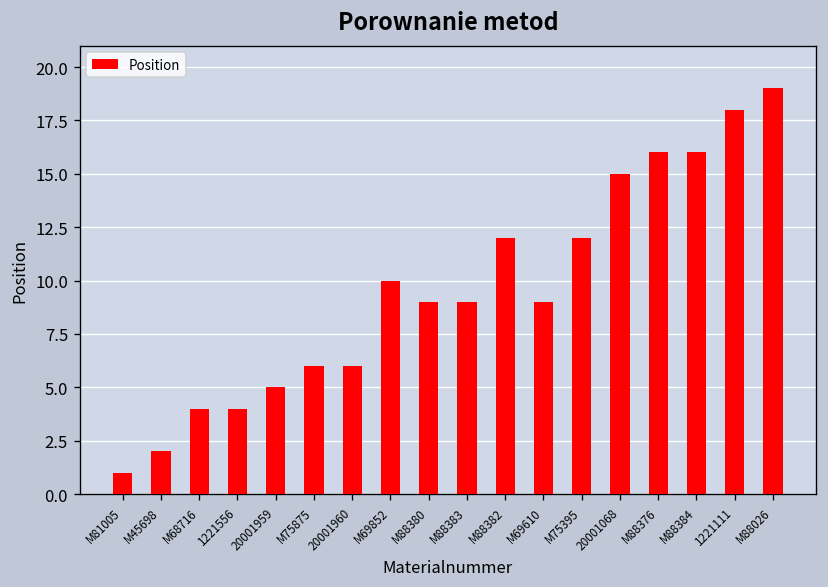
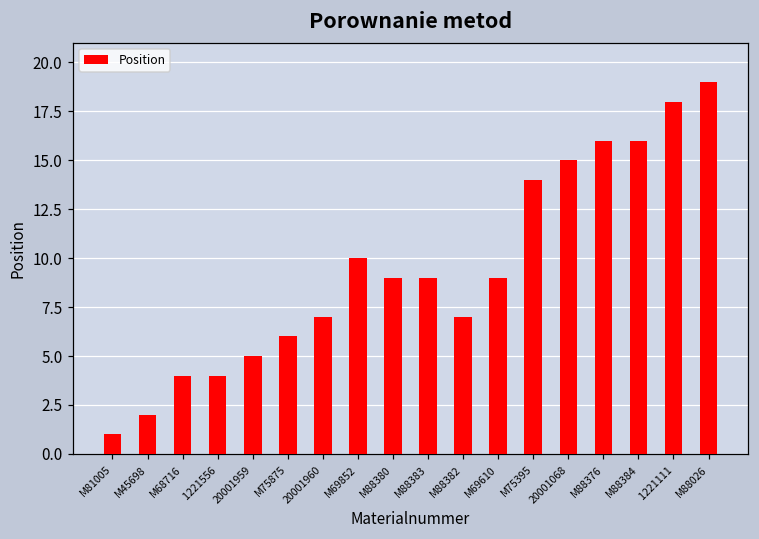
20001960: 6 -> 7
M88382: 12 -> 7
M75395: 12 -> 14
